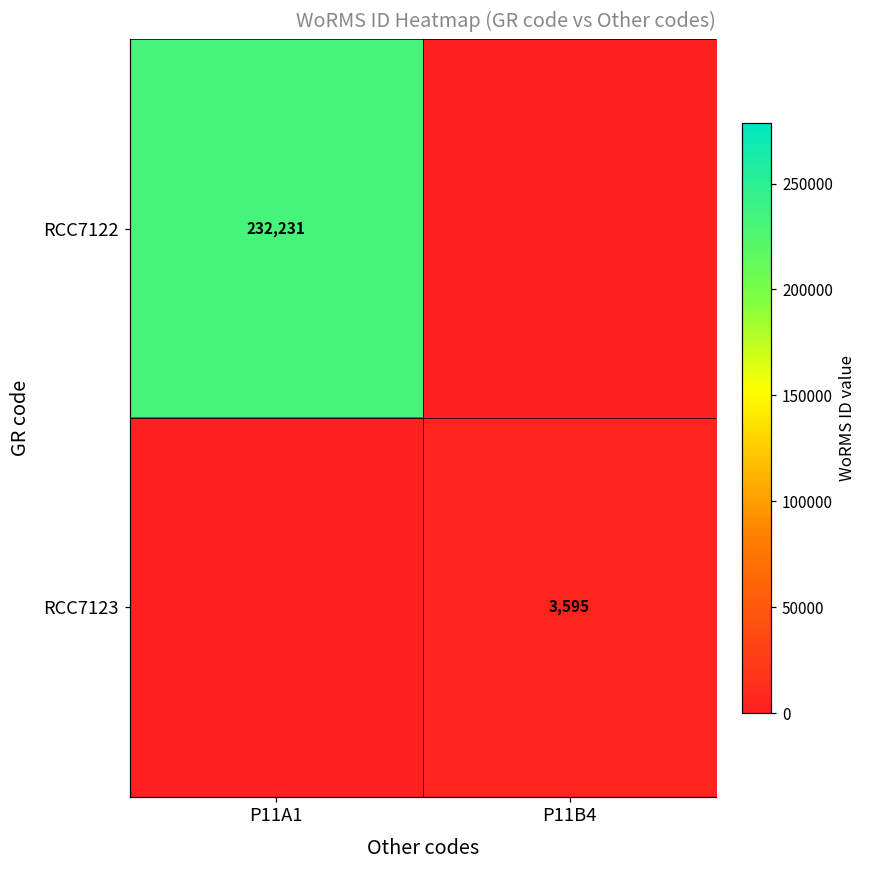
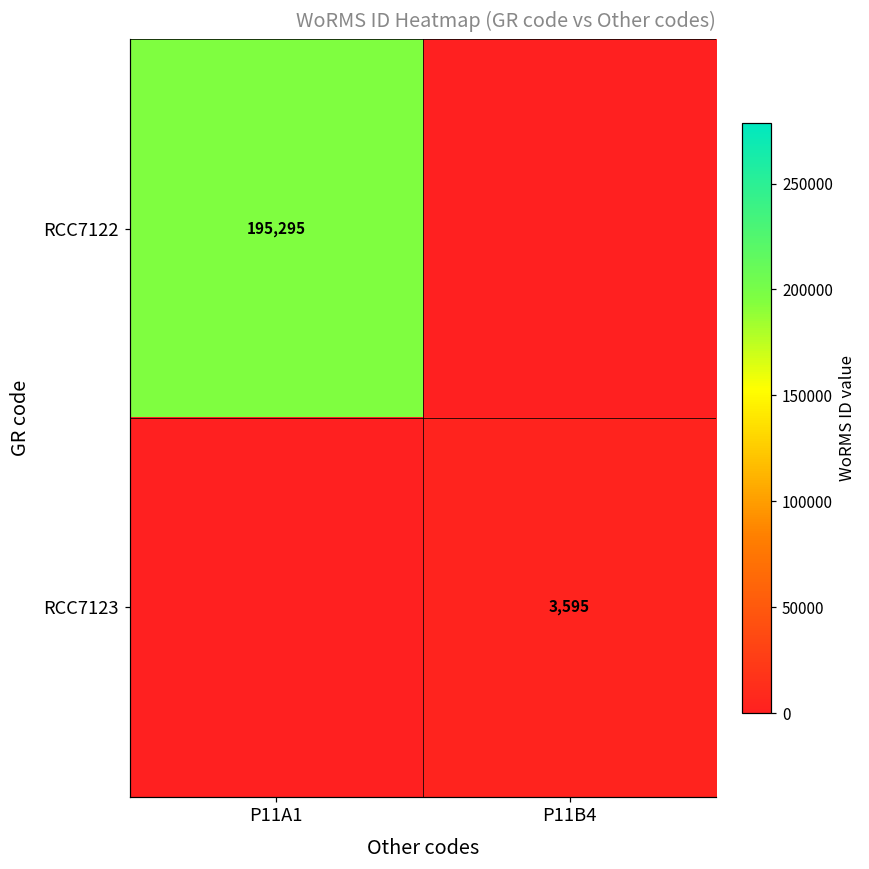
RCC7122, P11A1: 232,231 -> 195,295
